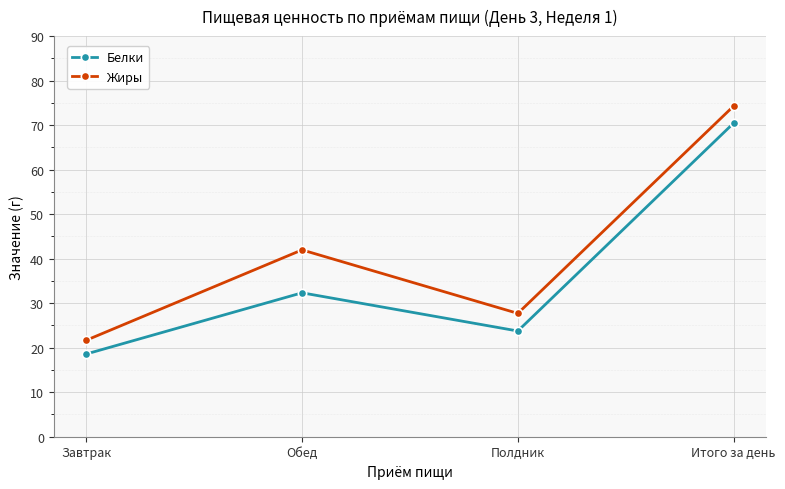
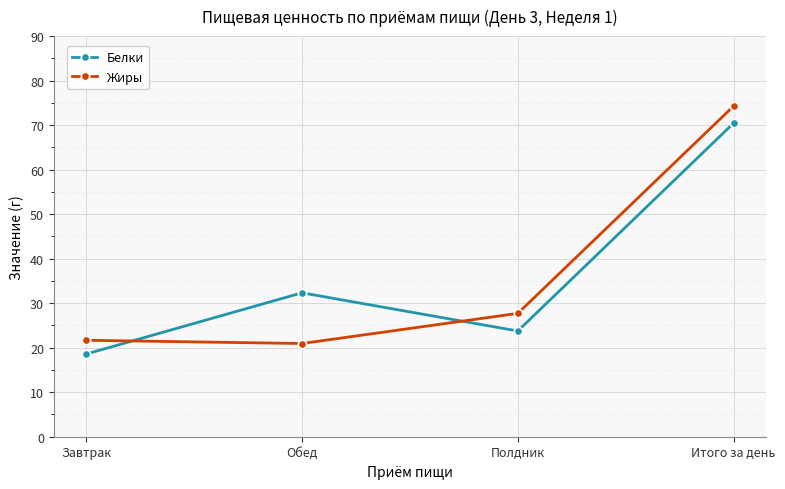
Жиры, Обед: 42 -> 21
